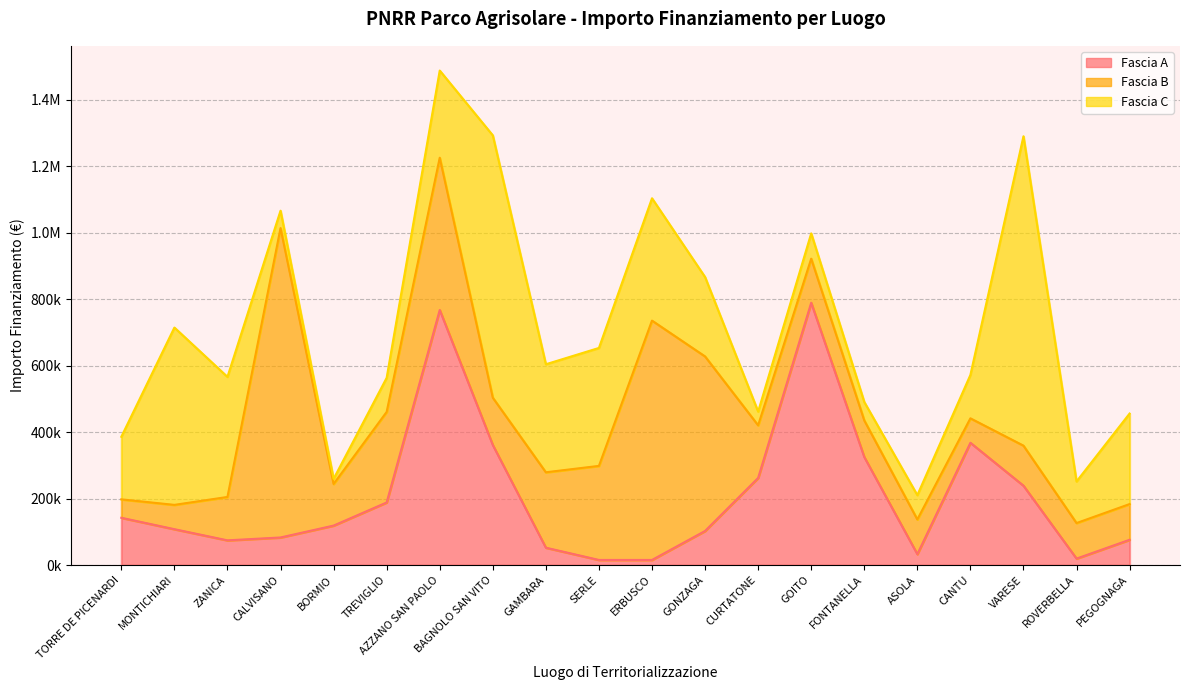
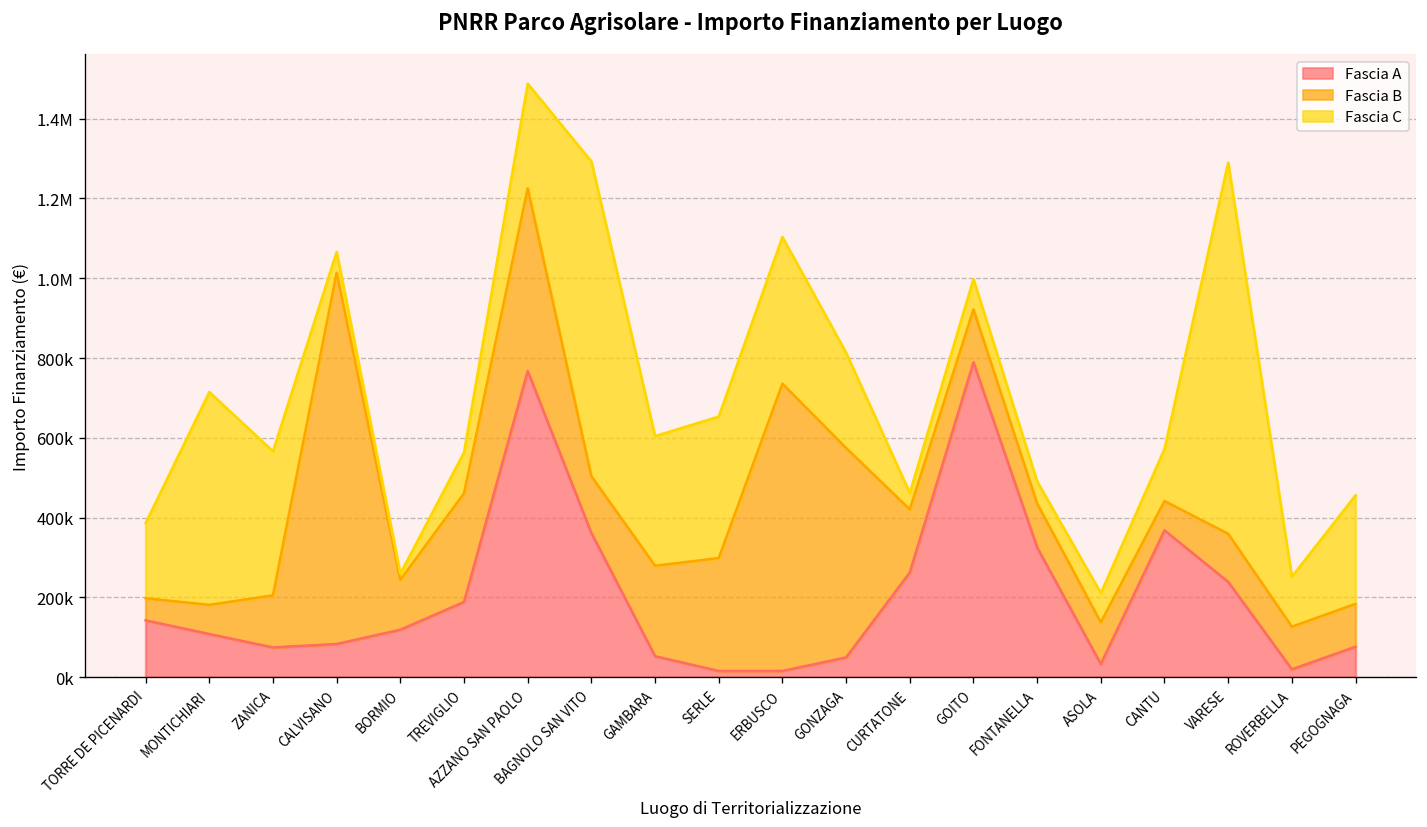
Fascia A, GONZAGA: 100000 -> 50000
